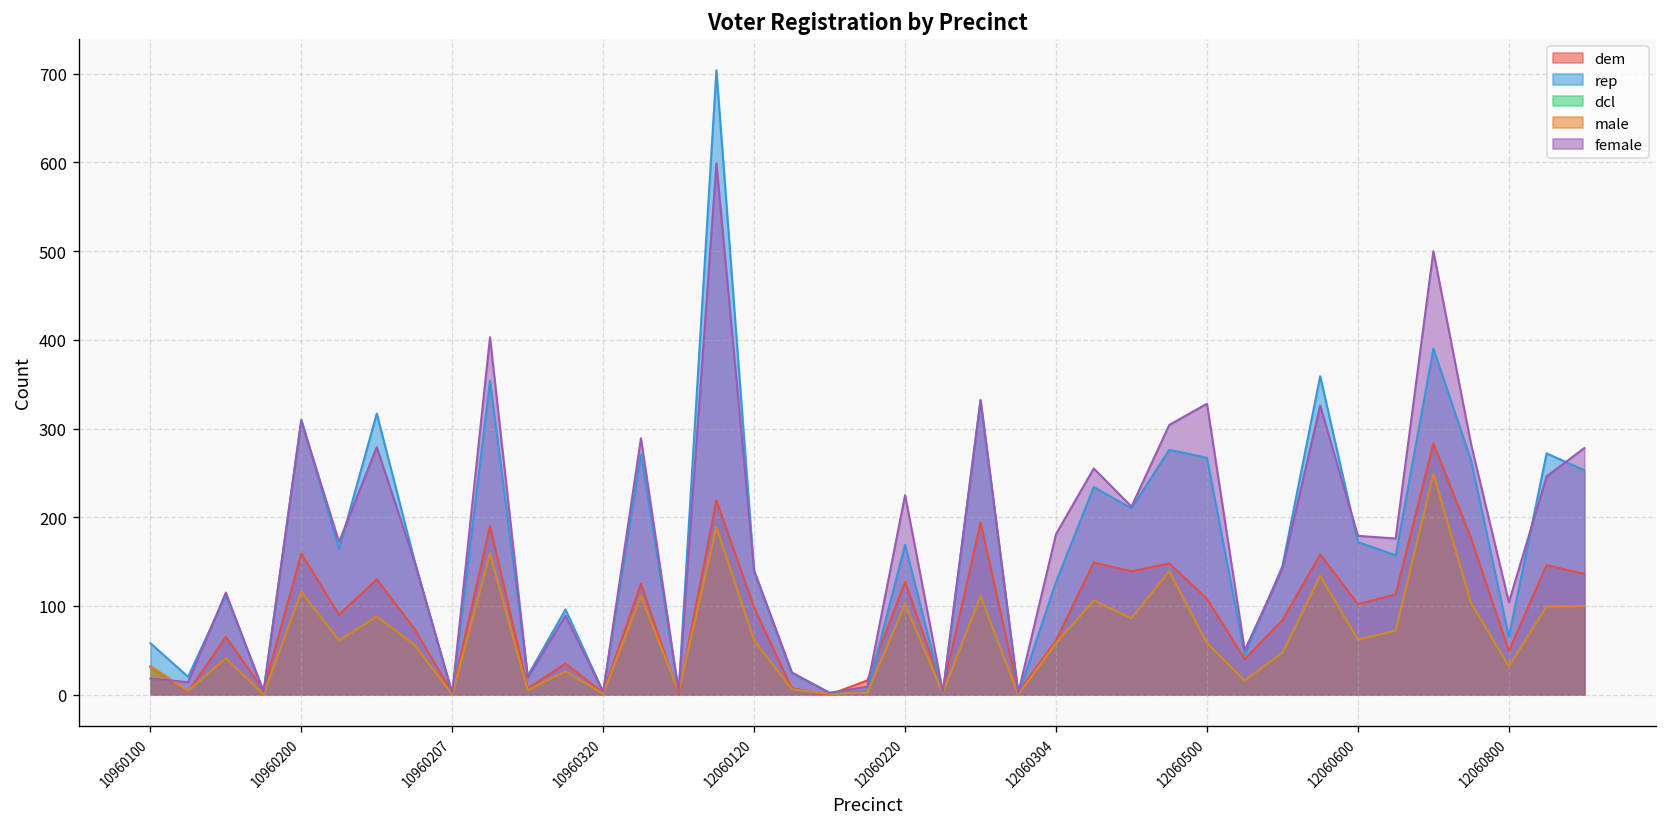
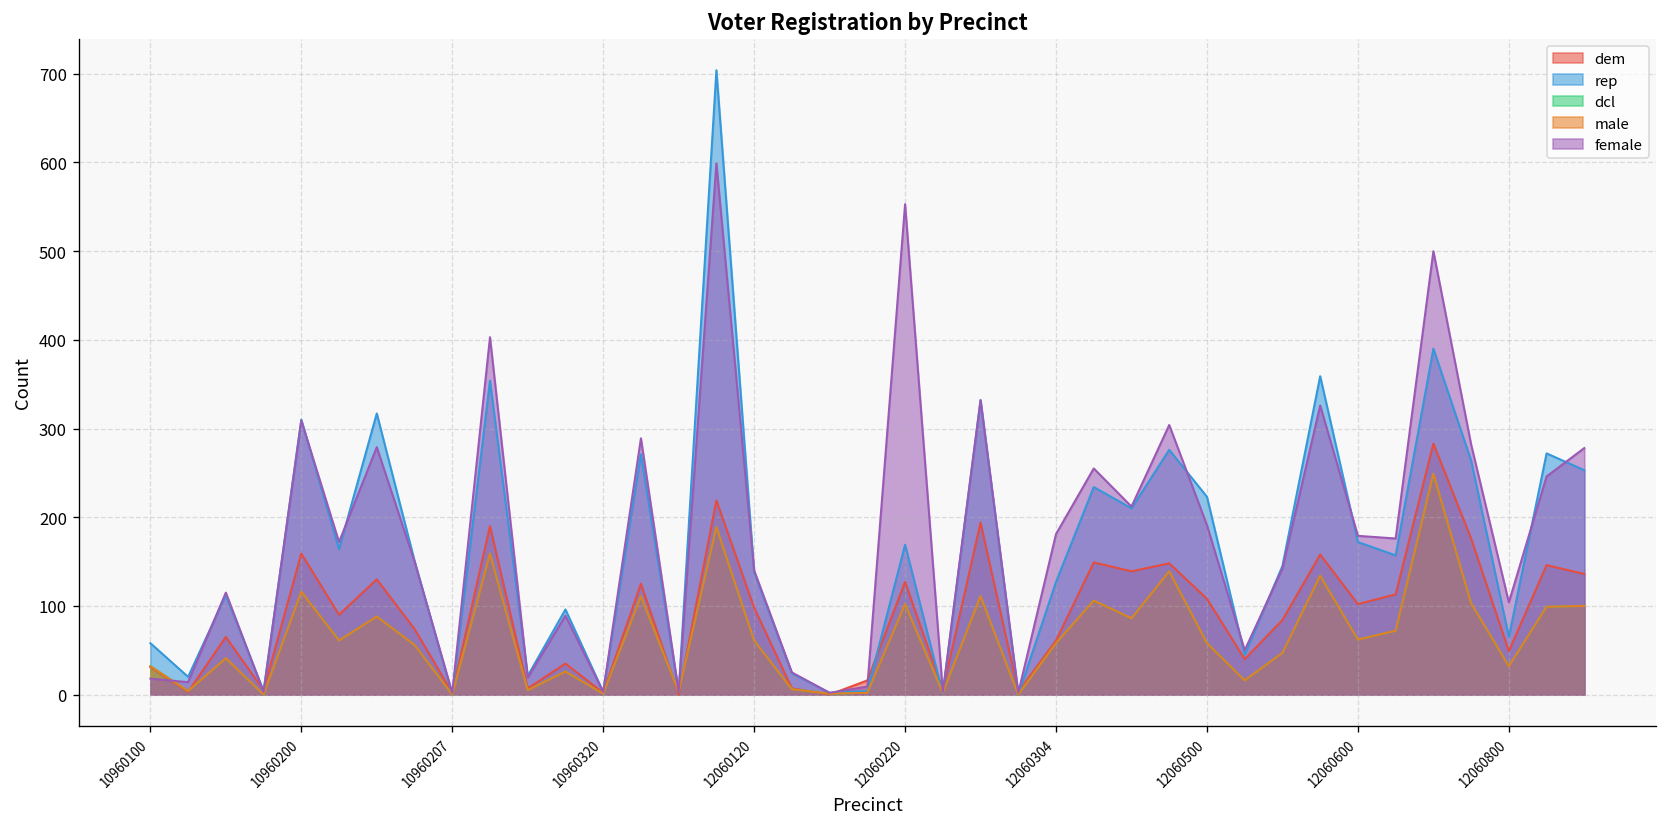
female, 12060220: 230 -> 550
rep, 12060500: 270 -> 220
female, 12060500: 330 -> 190
